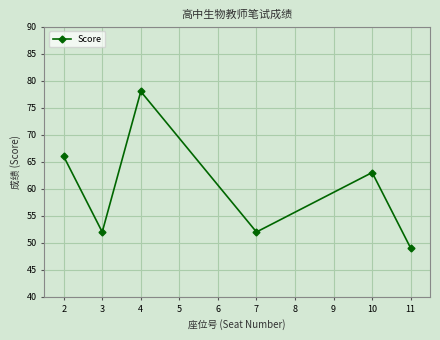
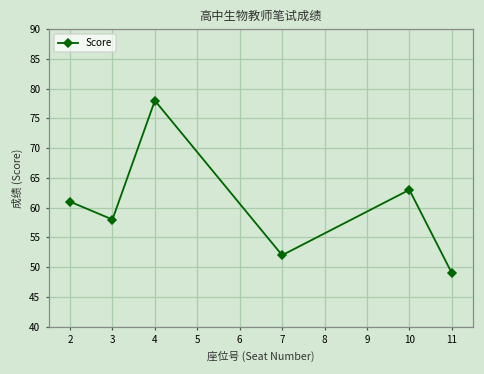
2: 66 -> 61
3: 52 -> 58
